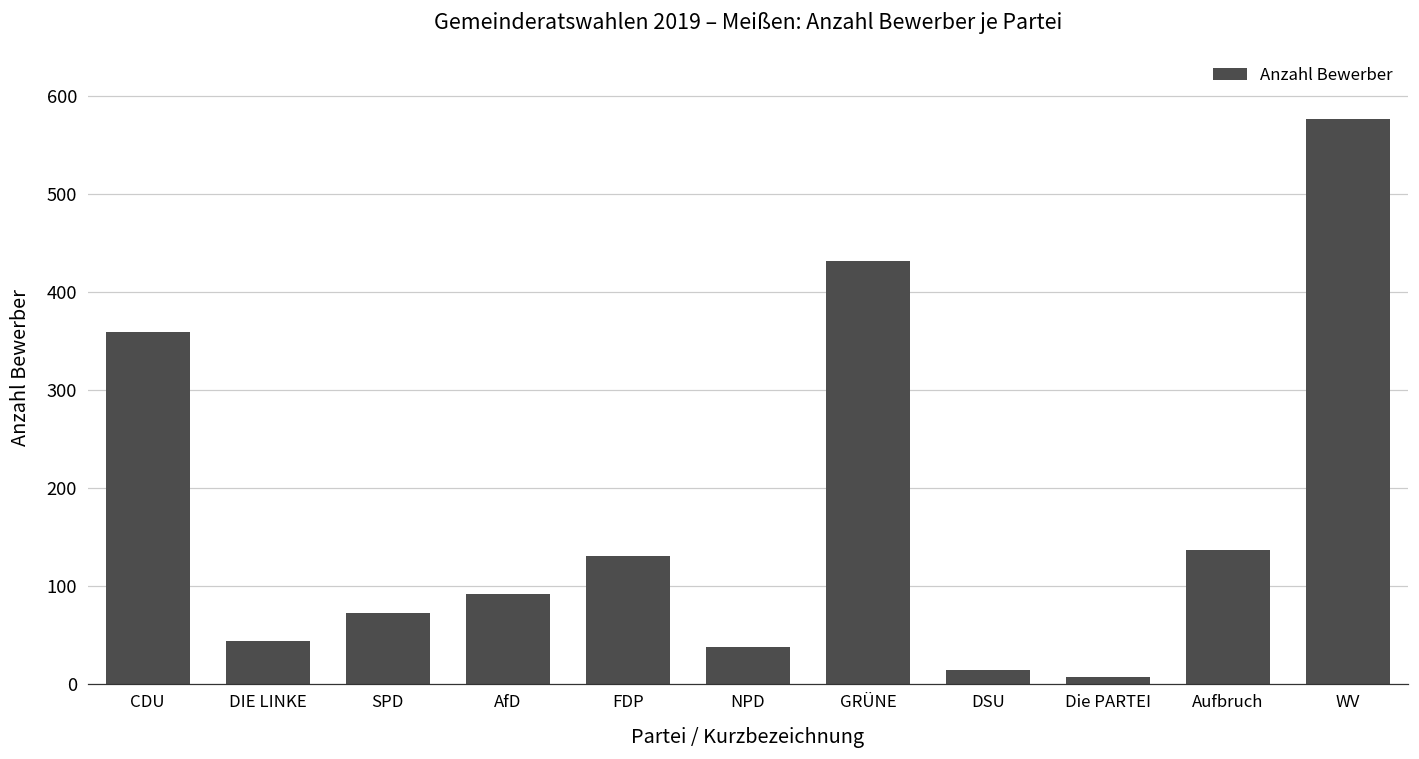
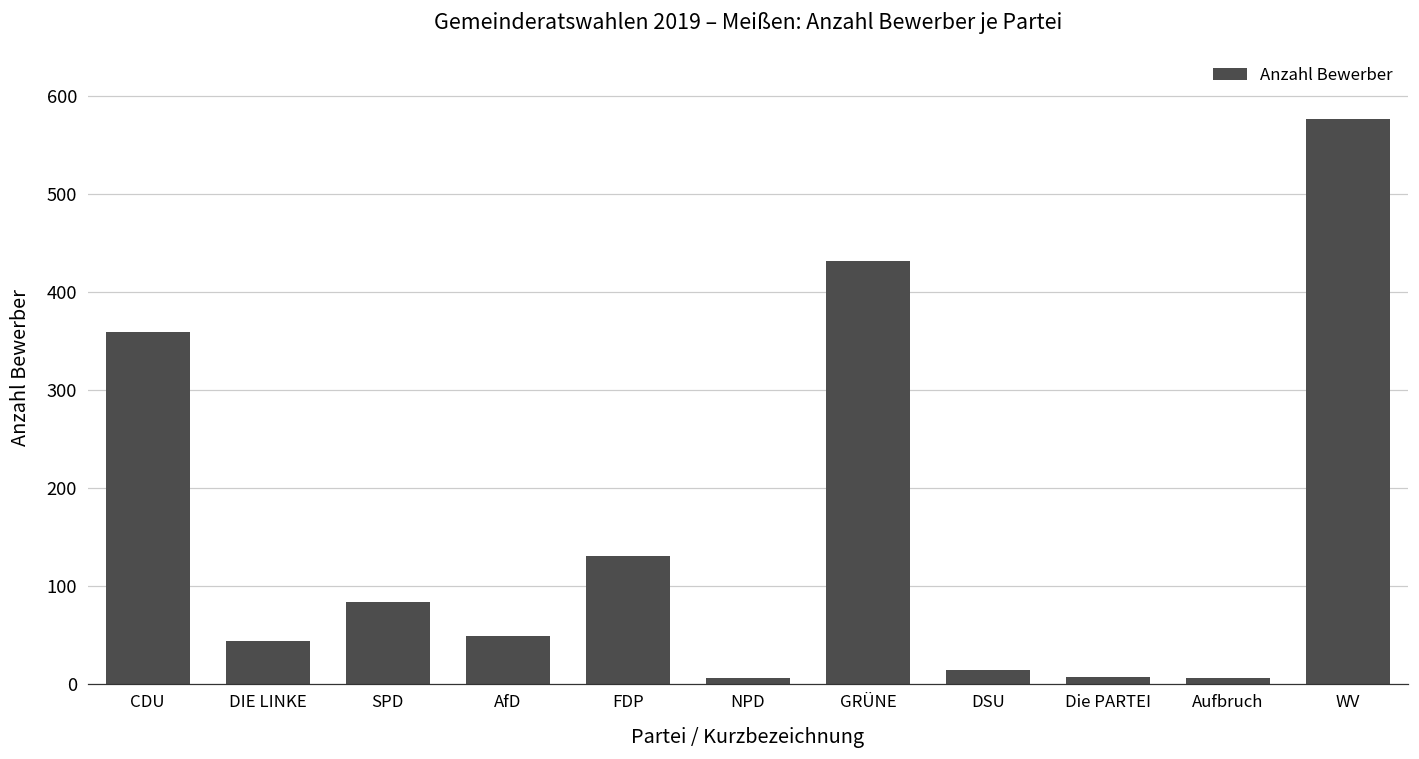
SPD: 70 -> 80
AfD: 90 -> 50
NPD: 40 -> 10
Aufbruch: 140 -> 10
